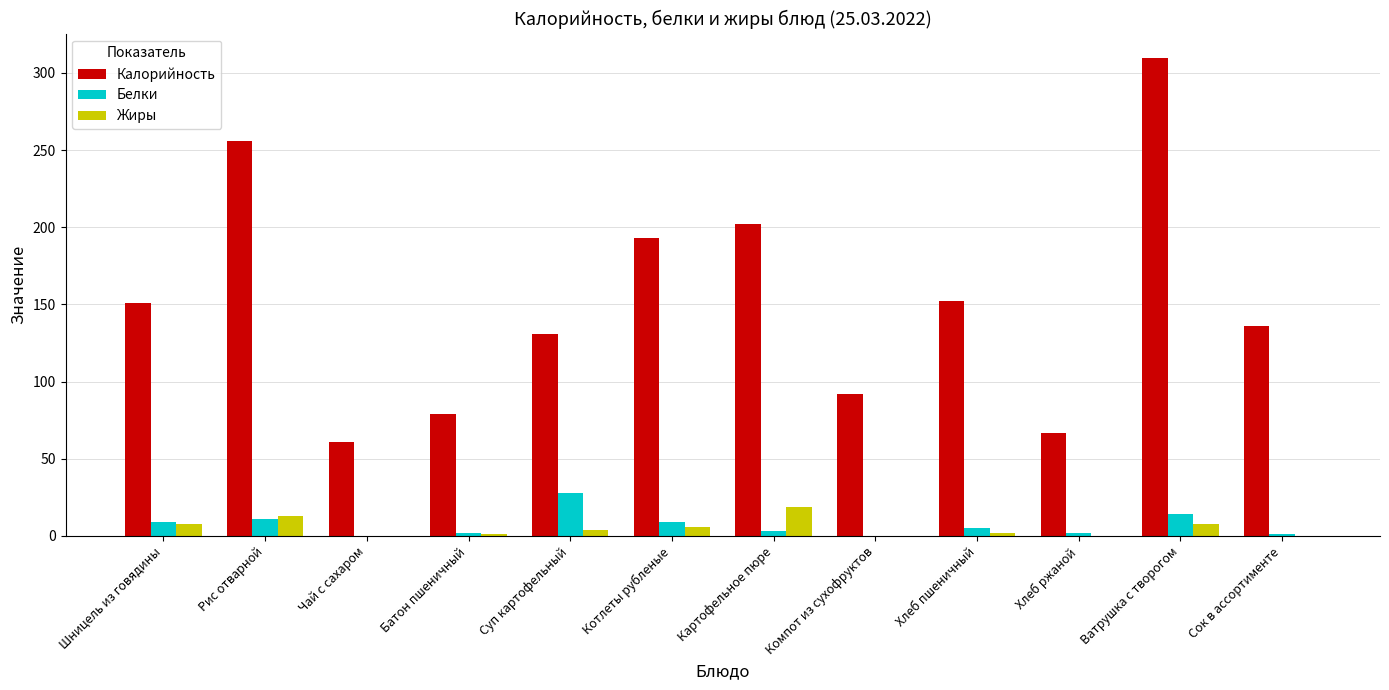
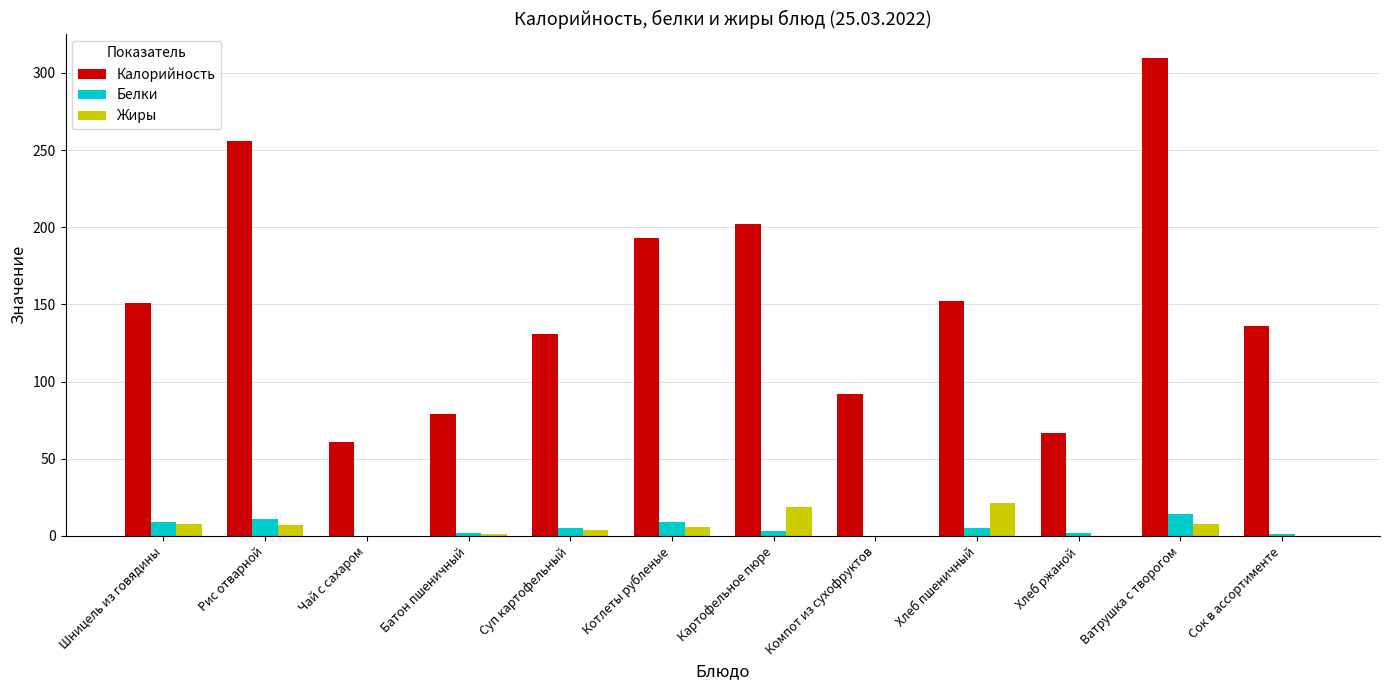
Жиры, Рис отварной: 13 -> 7
Белки, Суп картофельный: 28 -> 5
Жиры, Хлеб пшеничный: 2 -> 22
